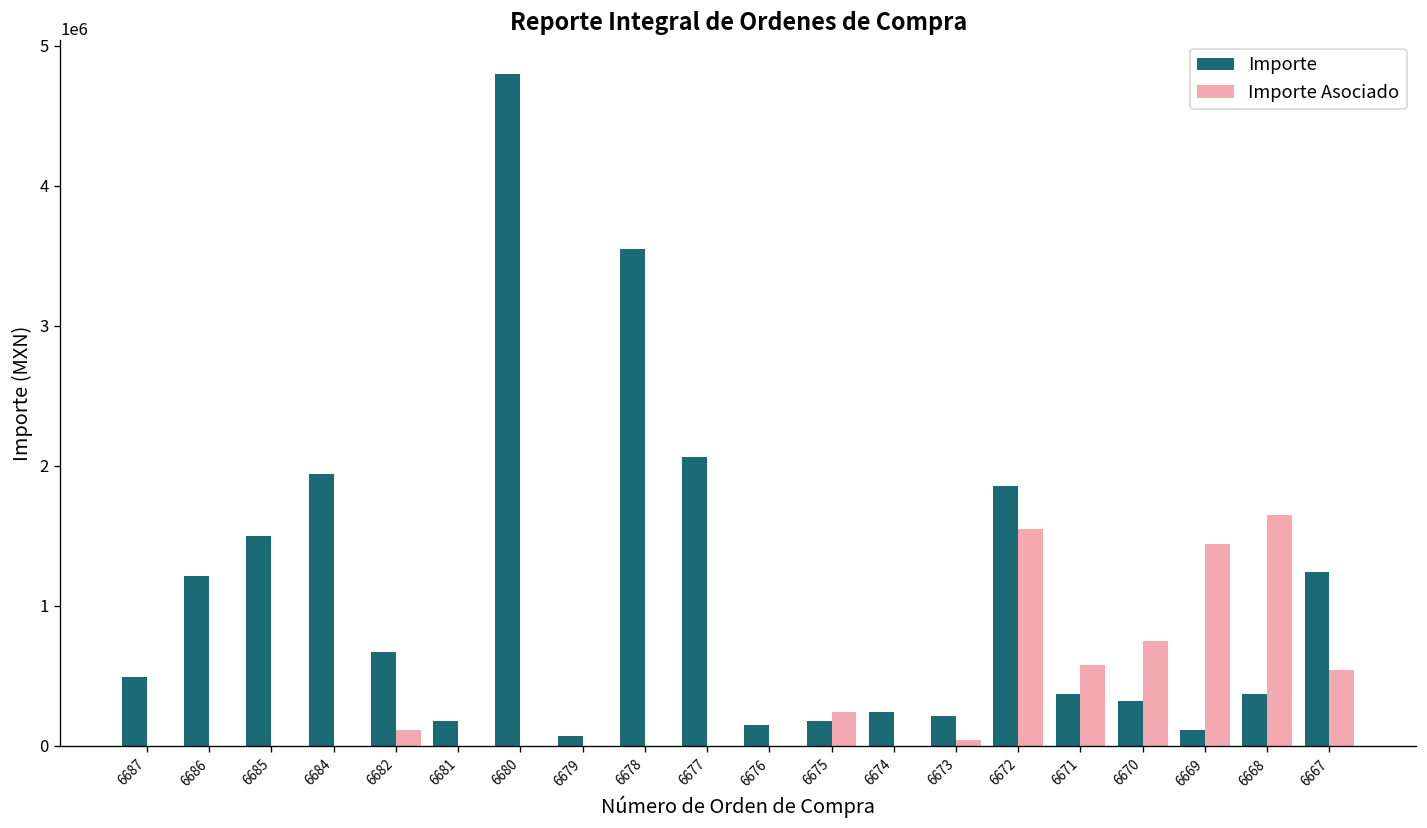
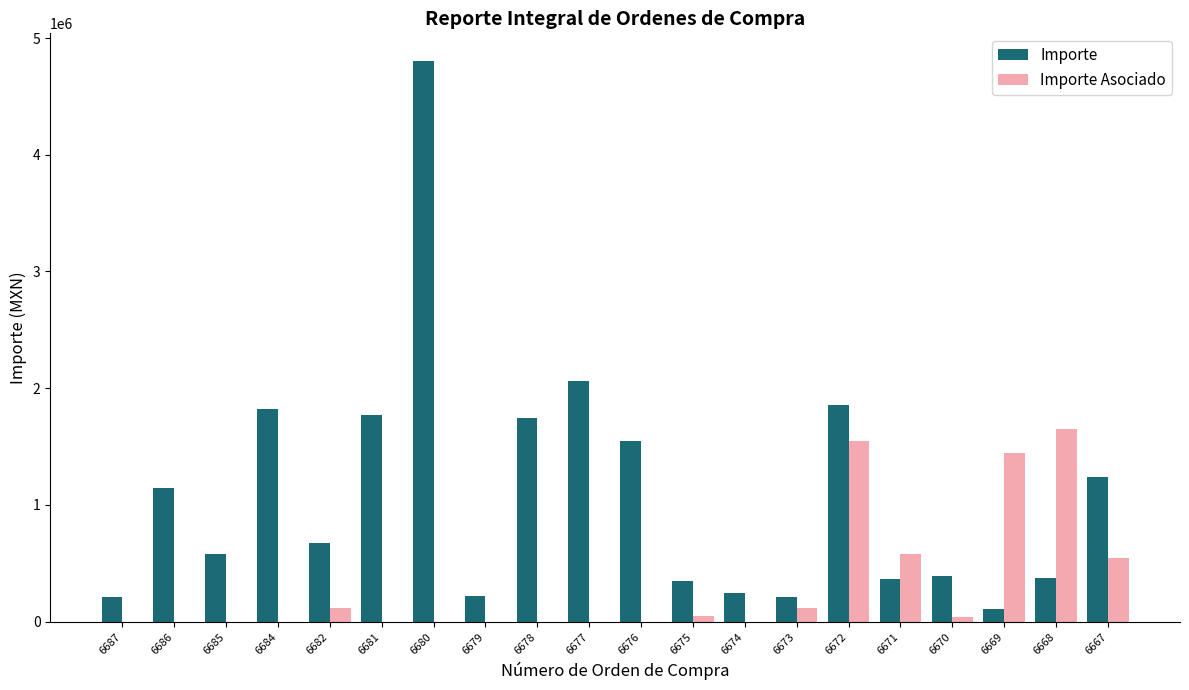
Importe, 6687: 490000 -> 210000
Importe, 6686: 1220000 -> 1140000
Importe, 6685: 1500000 -> 580000
Importe, 6684: 1950000 -> 1820000
Importe, 6681: 180000 -> 1770000
Importe, 6679: 70000 -> 220000
Importe, 6678: 3550000 -> 1750000
Importe, 6676: 150000 -> 1550000
Importe, 6675: 180000 -> 340000
Importe Asociado, 6675: 240000 -> 50000
Importe Asociado, 6673: 40000 -> 110000
Importe, 6670: 320000 -> 390000
Importe Asociado, 6670: 750000 -> 40000
